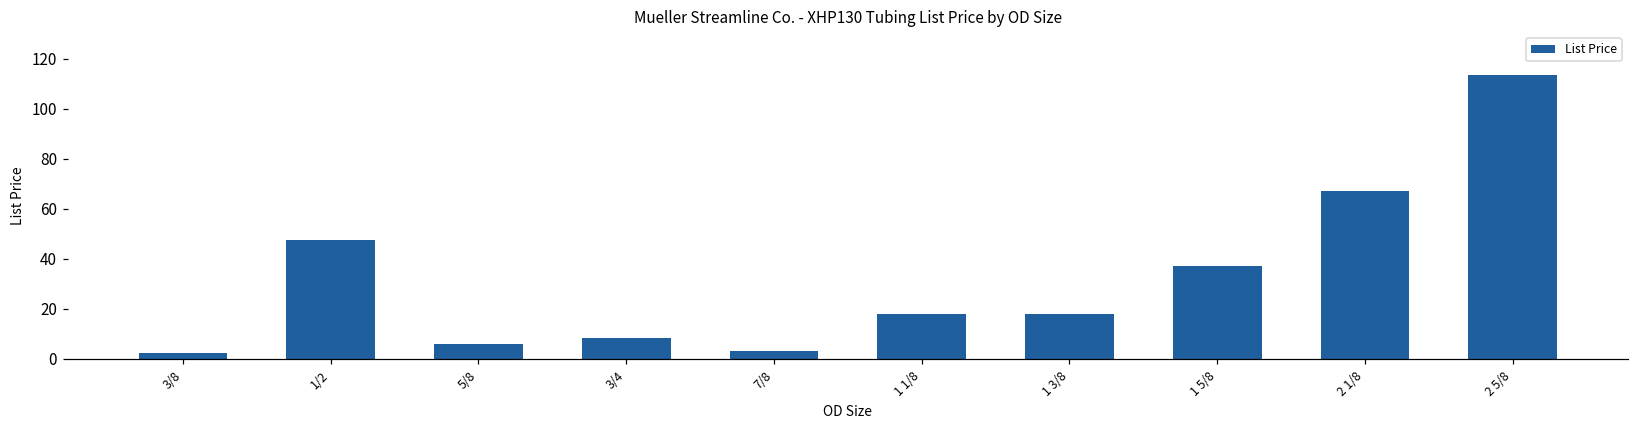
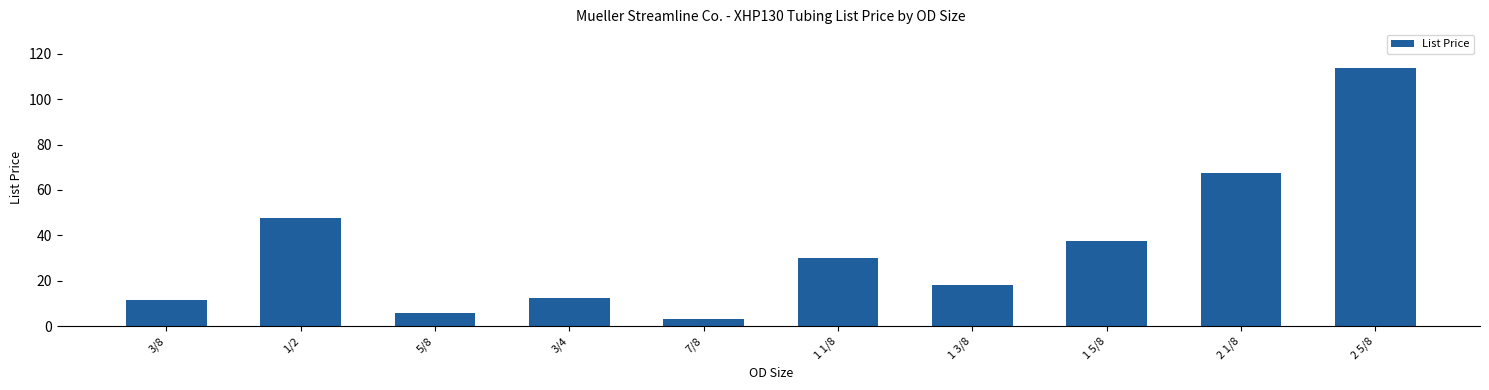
3/8: 2 -> 11
3/4: 8 -> 13
1 1/8: 18 -> 30
